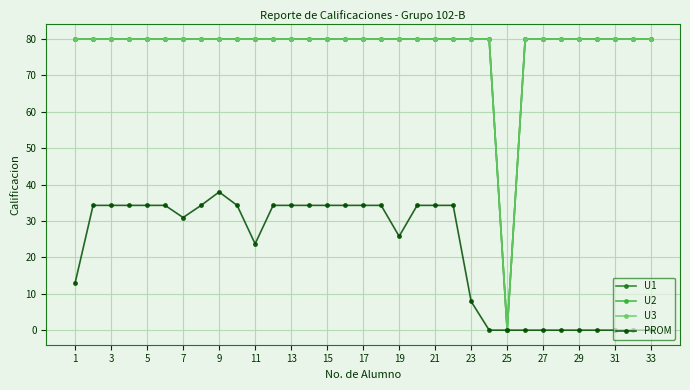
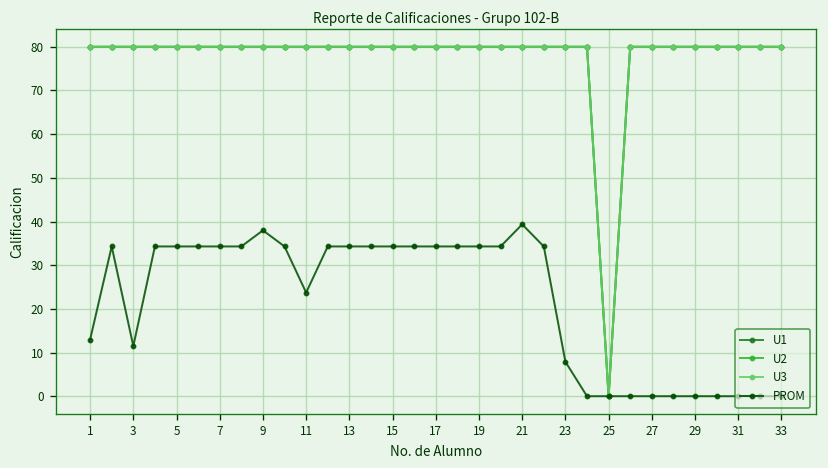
PROM, 3: 34 -> 11
PROM, 7: 31 -> 34
PROM, 19: 26 -> 34
PROM, 21: 34 -> 39
